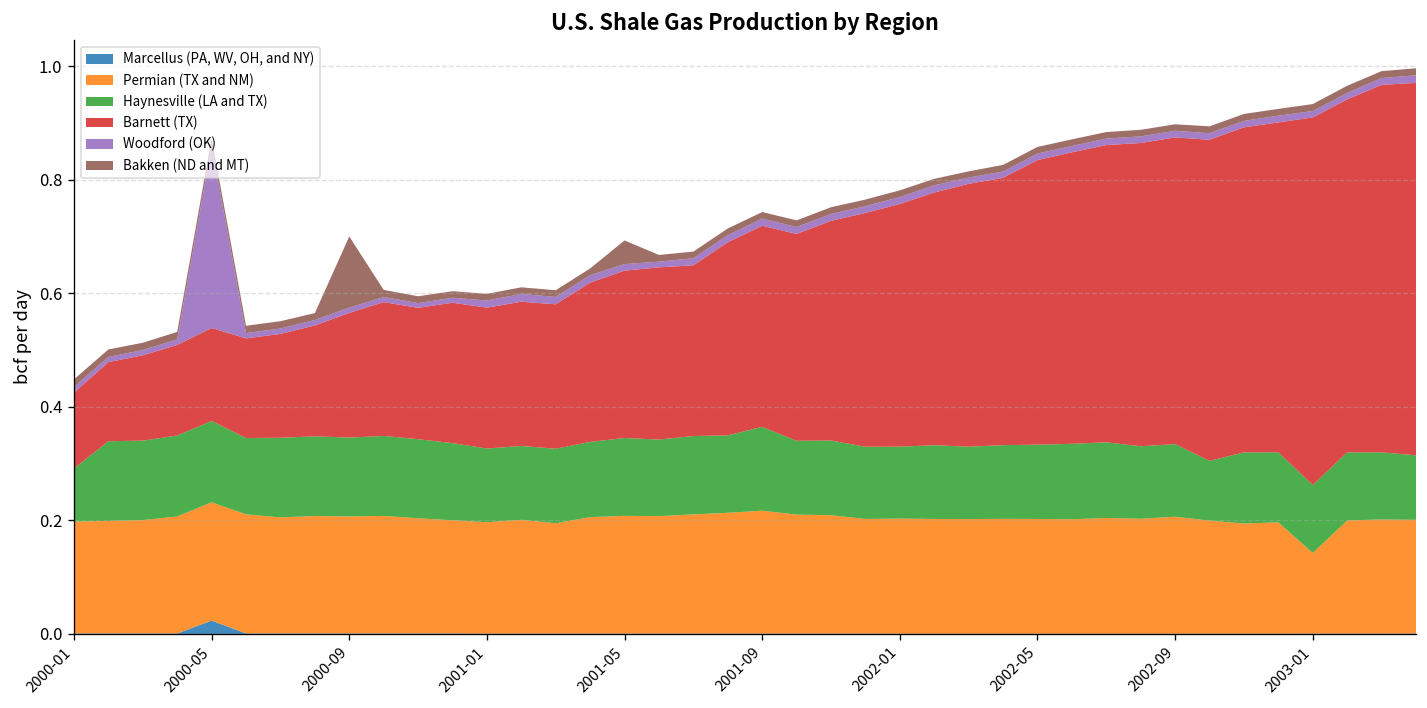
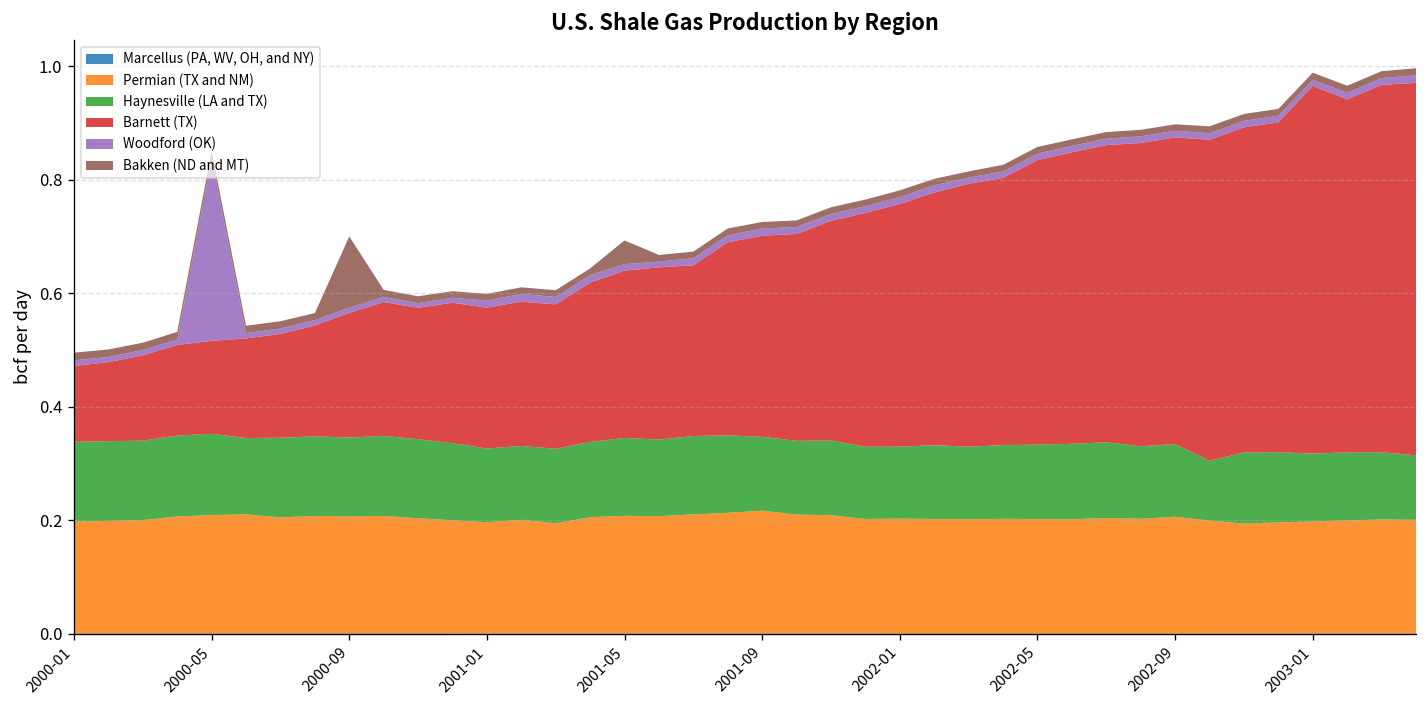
Haynesville (LA and TX), 2000-01: 0.09 -> 0.14
Marcellus (PA, WV, OH, and NY), 2000-05: 0.02 -> 0.00
Haynesville (LA and TX), 2001-09: 0.15 -> 0.13
Permian (TX and NM), 2003-01: 0.14 -> 0.20
